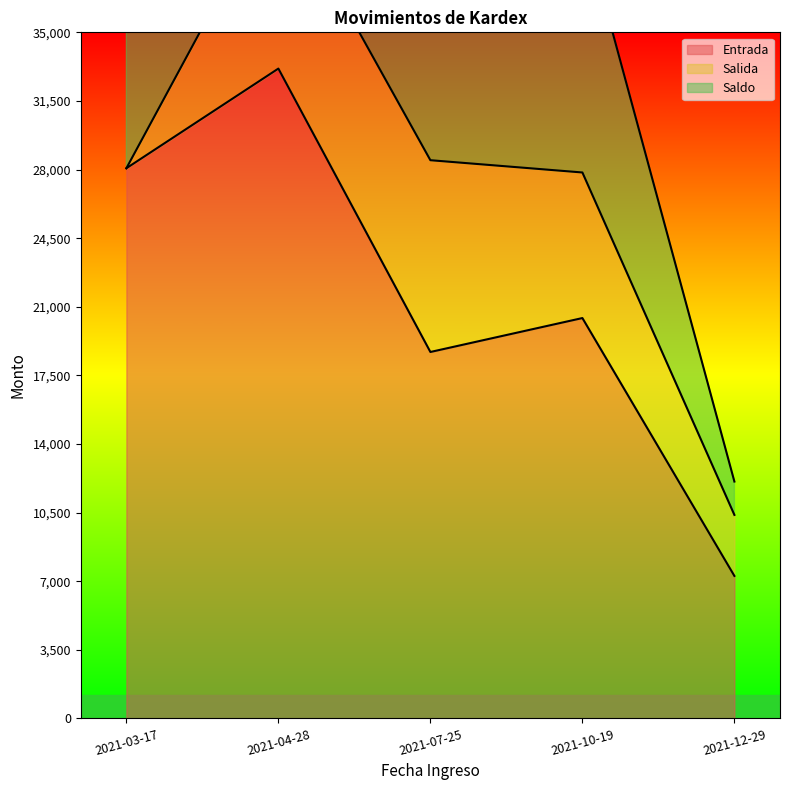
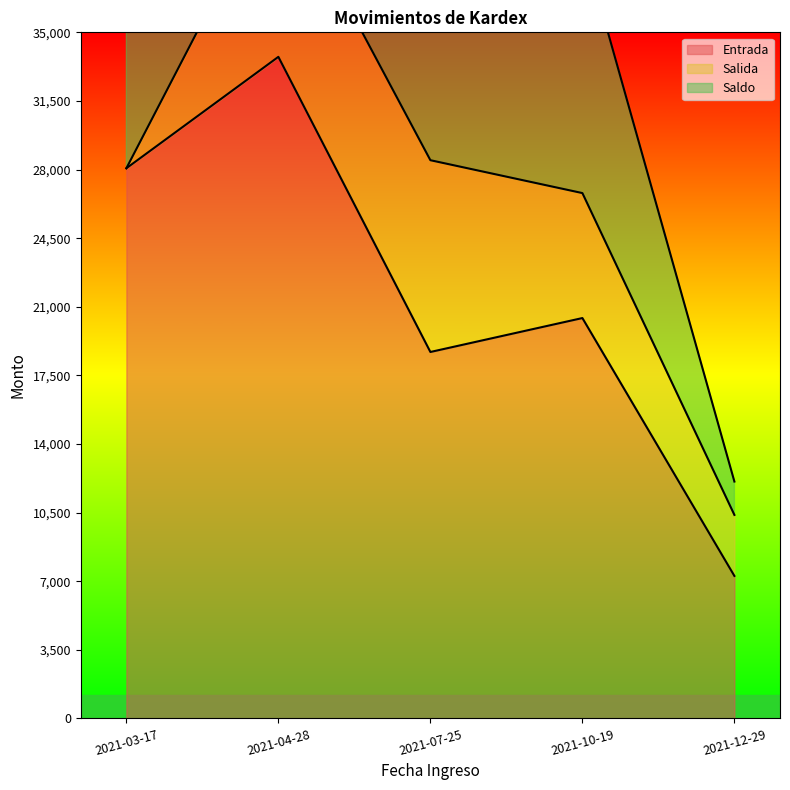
Entrada, 2021-04-28: 33,200 -> 33,800
Salida, 2021-10-19: 7,400 -> 6,400
